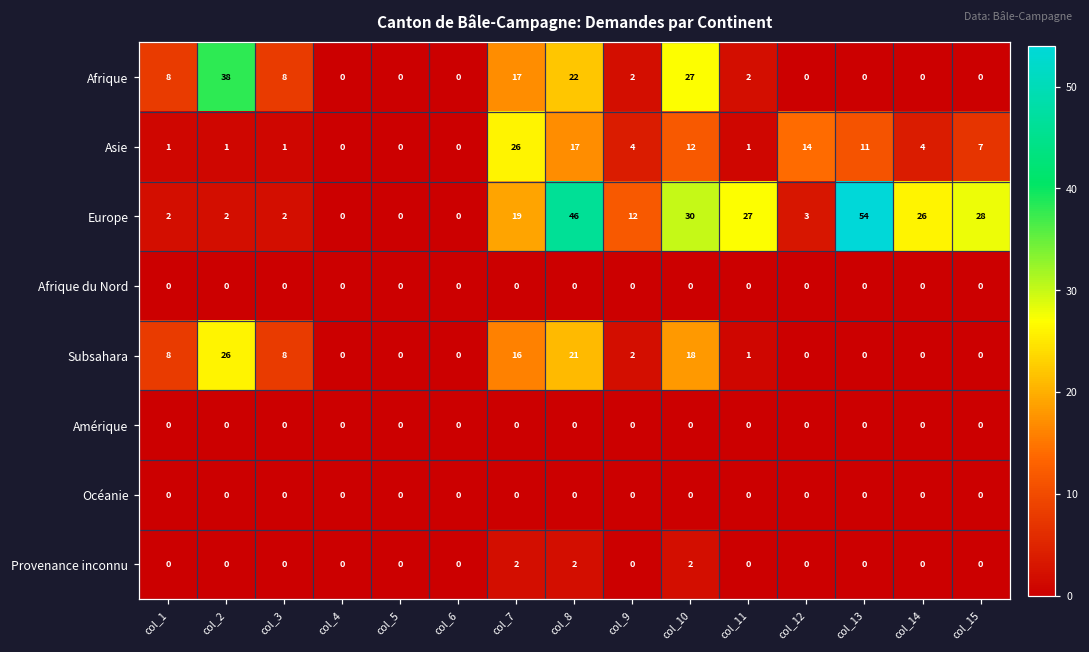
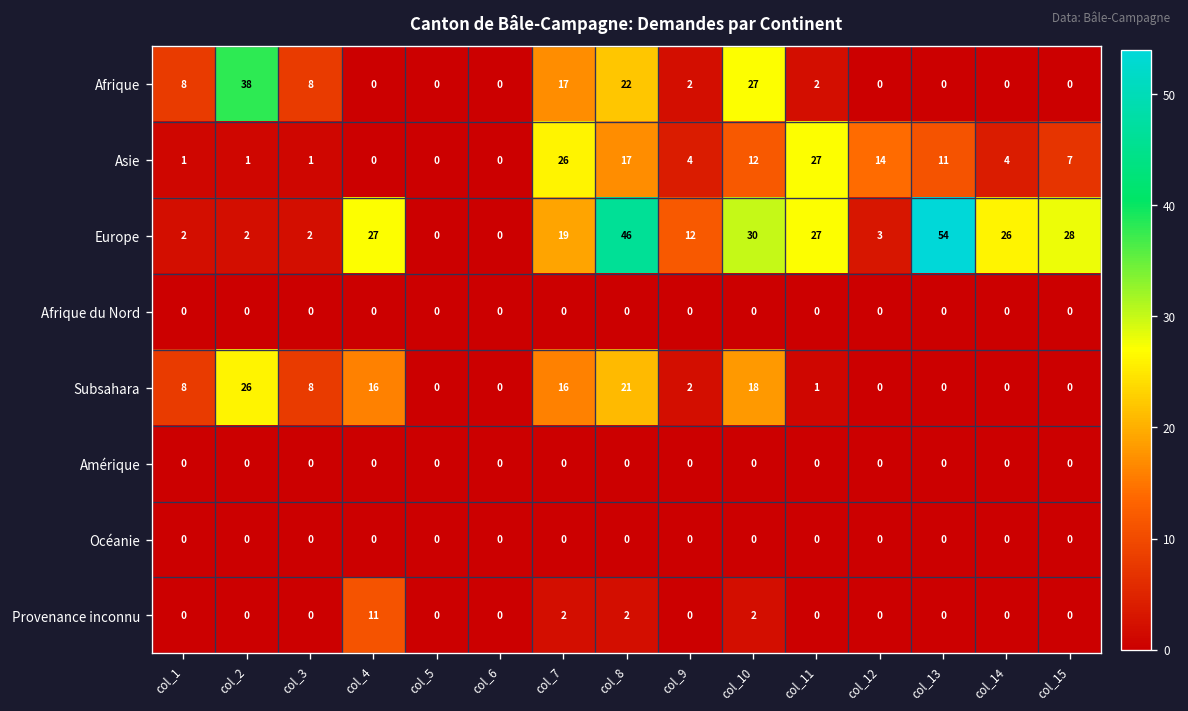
Asie, col_11: 1 -> 27
Europe, col_4: 0 -> 27
Subsahara, col_4: 0 -> 16
Provenance inconnu, col_4: 0 -> 11
